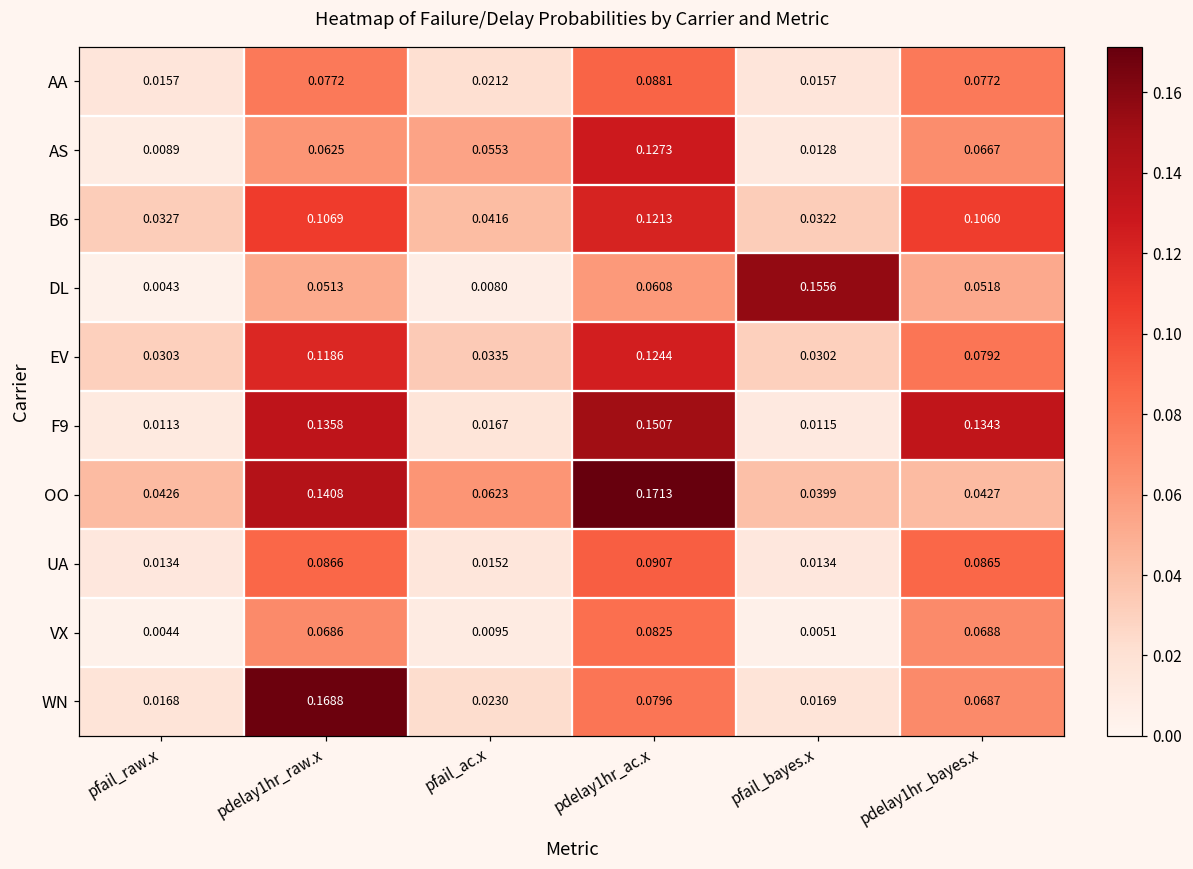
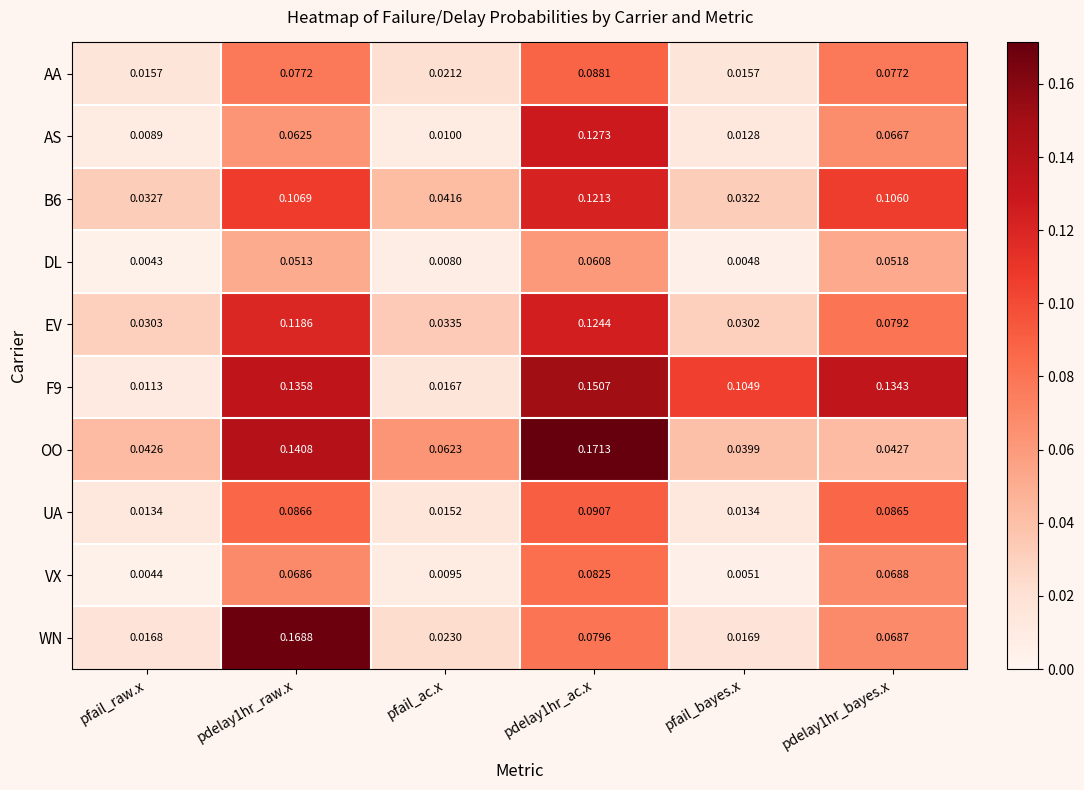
AS, pfail_ac.x: 0.0553 -> 0.0100
DL, pfail_bayes.x: 0.1556 -> 0.0048
F9, pfail_bayes.x: 0.0115 -> 0.1049
